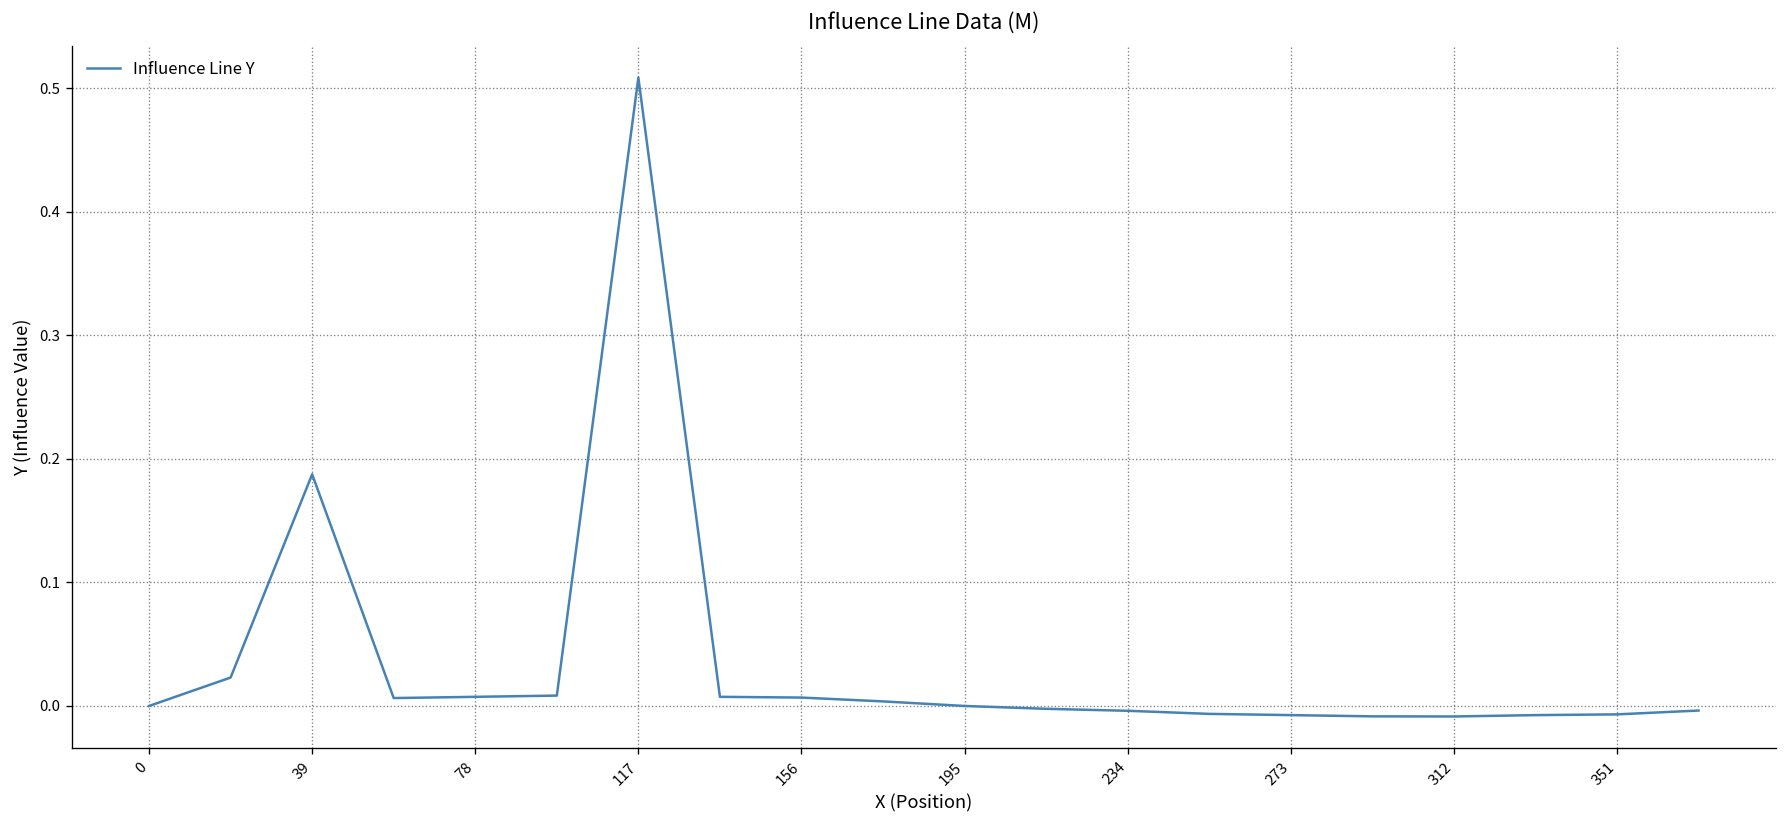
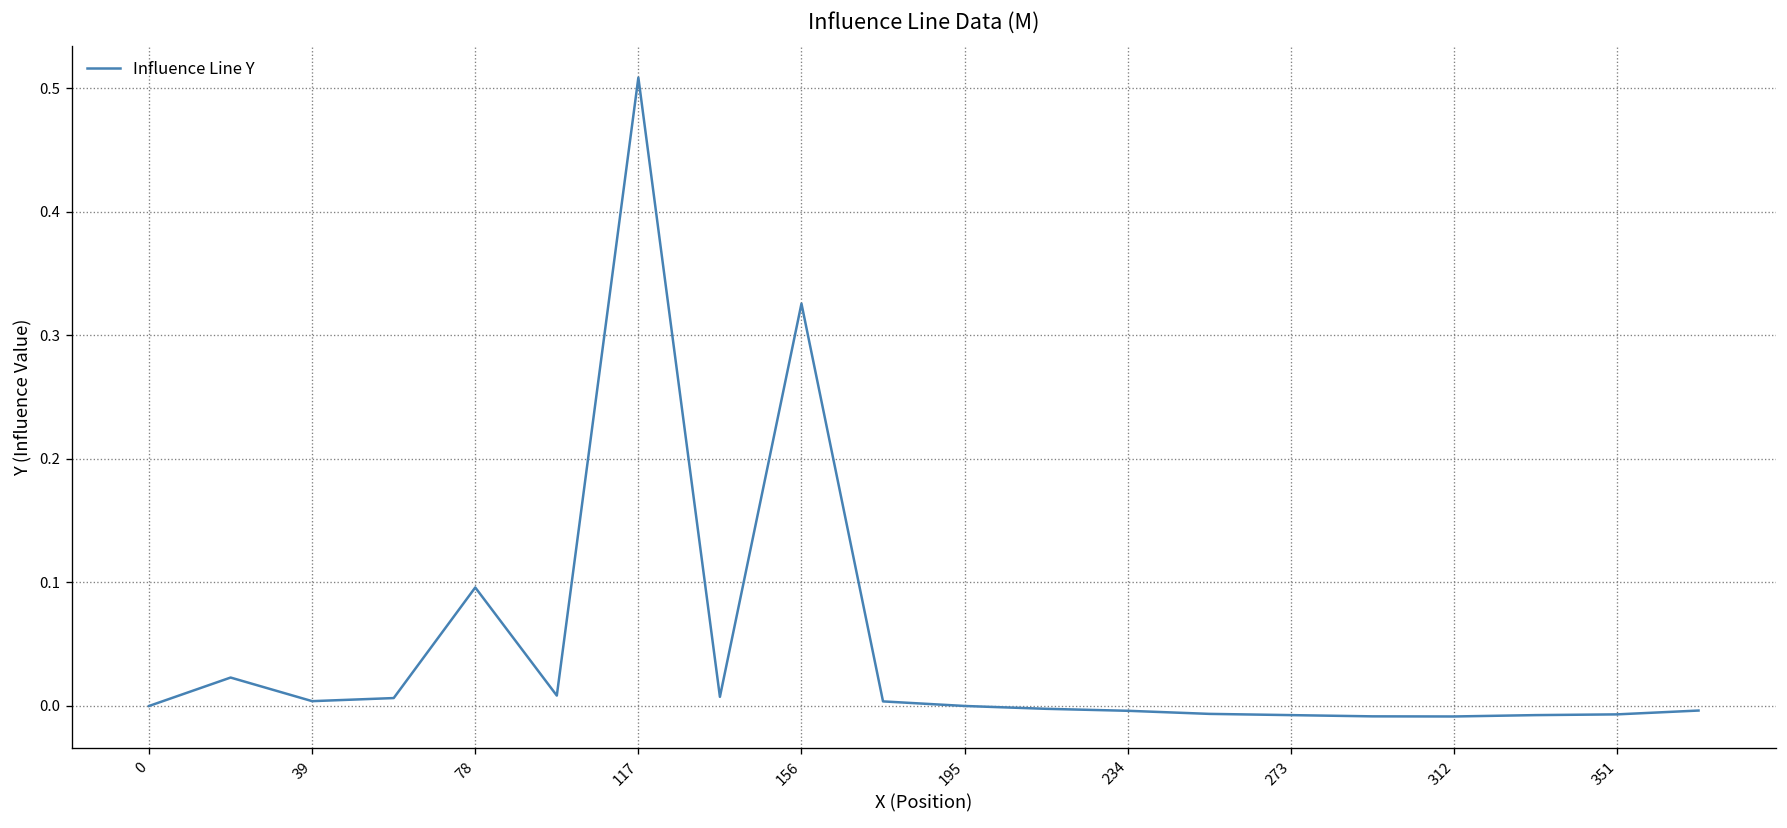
39: 0.188 -> 0.004
78: 0.007 -> 0.096
156: 0.007 -> 0.326
